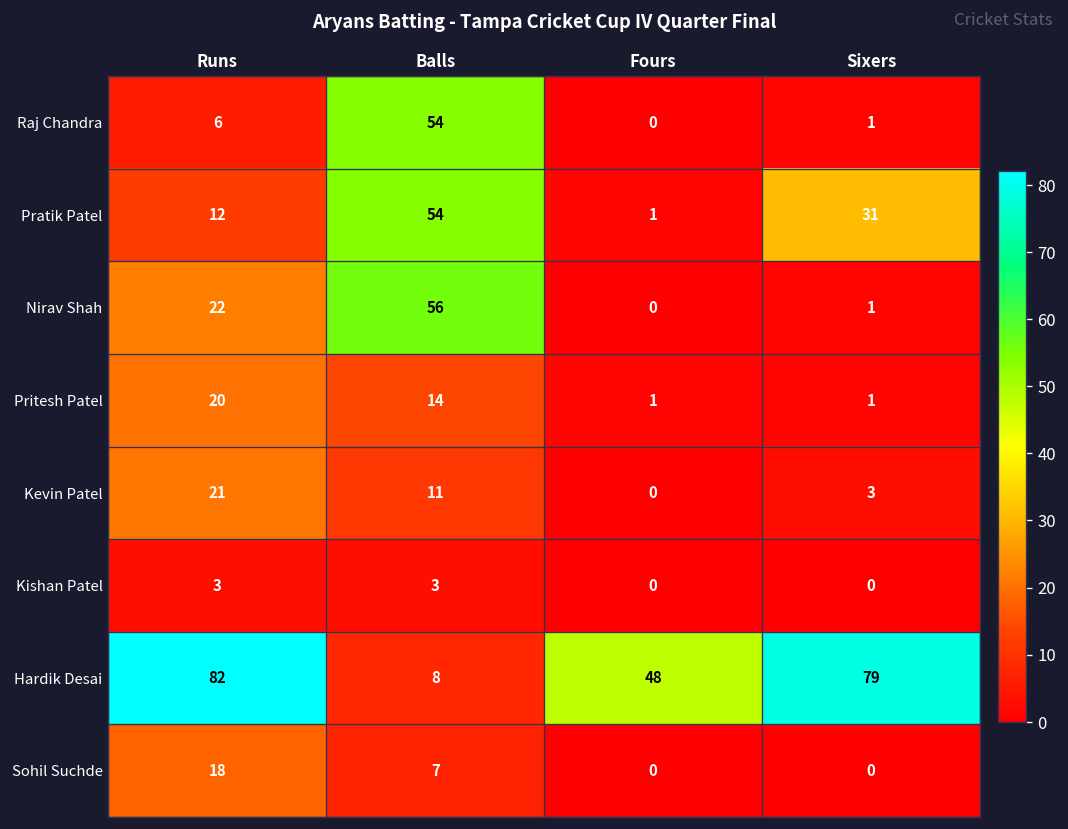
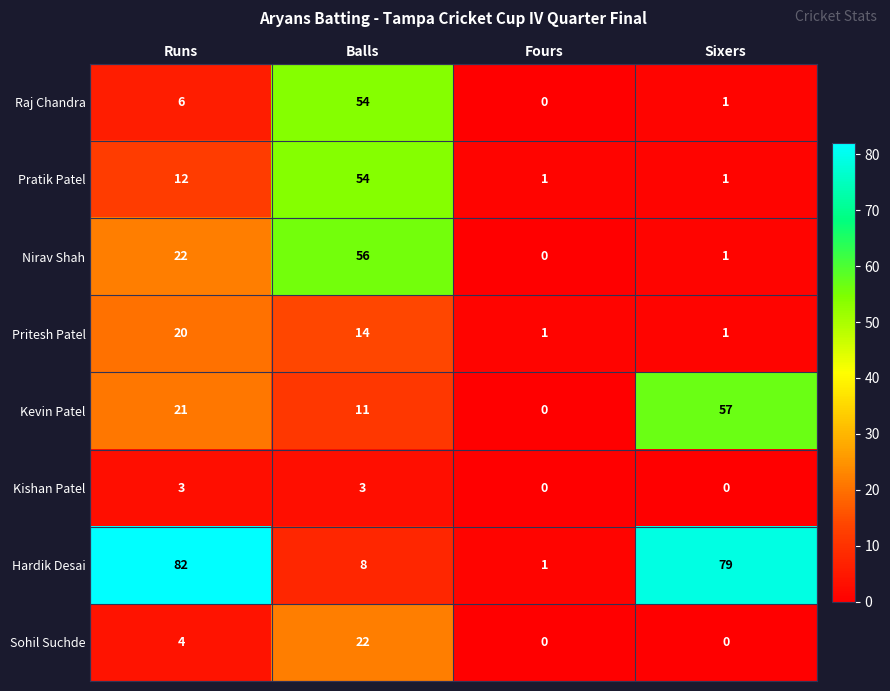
Pratik Patel, Sixers: 31 -> 1
Kevin Patel, Sixers: 3 -> 57
Hardik Desai, Fours: 48 -> 1
Sohil Suchde, Runs: 18 -> 4
Sohil Suchde, Balls: 7 -> 22
